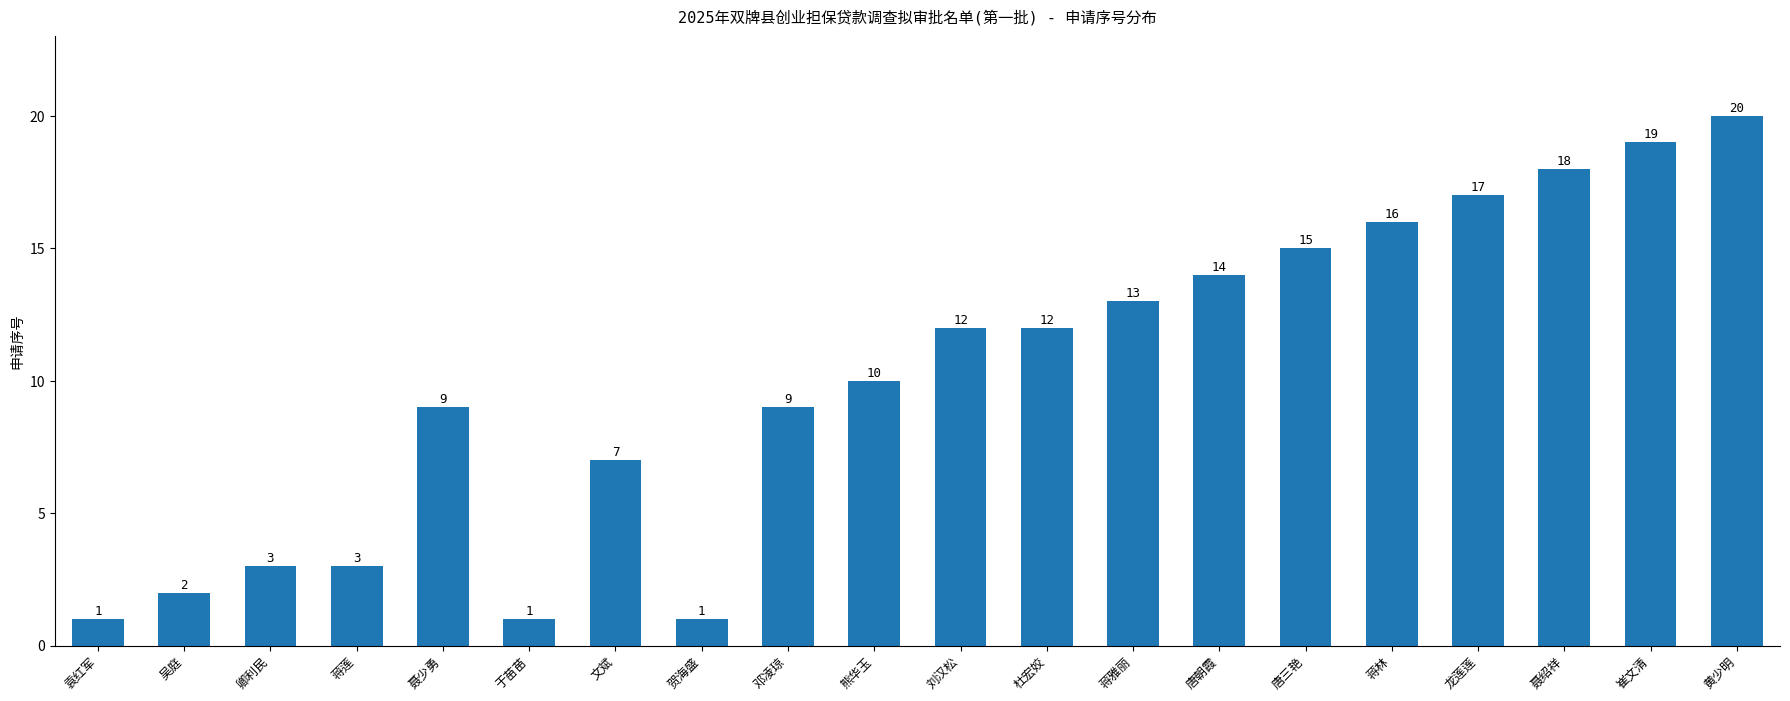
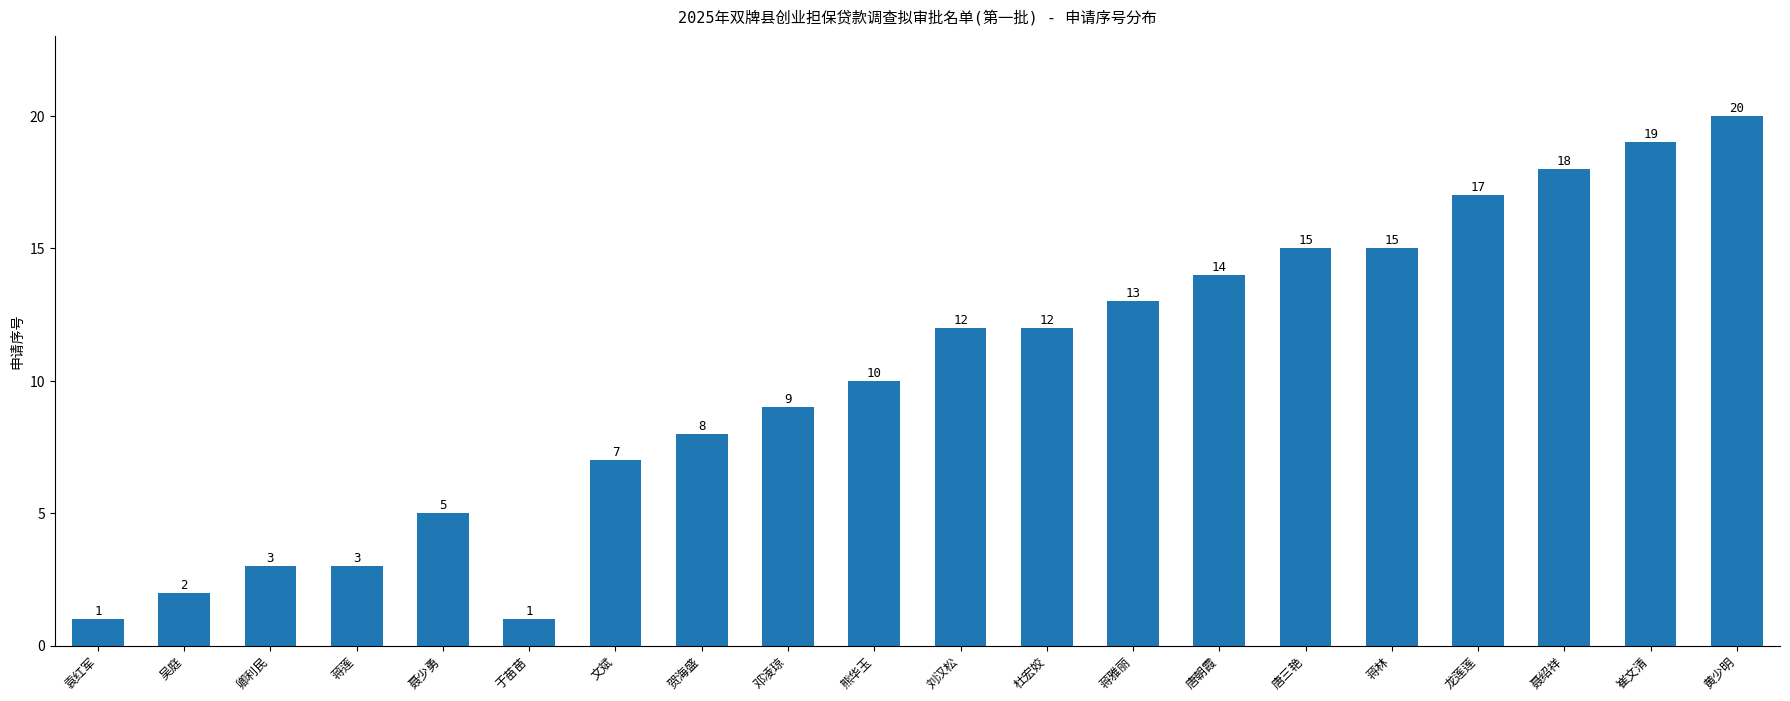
聂少勇: 9 -> 5
贺海盛: 1 -> 8
蒋林: 16 -> 15
